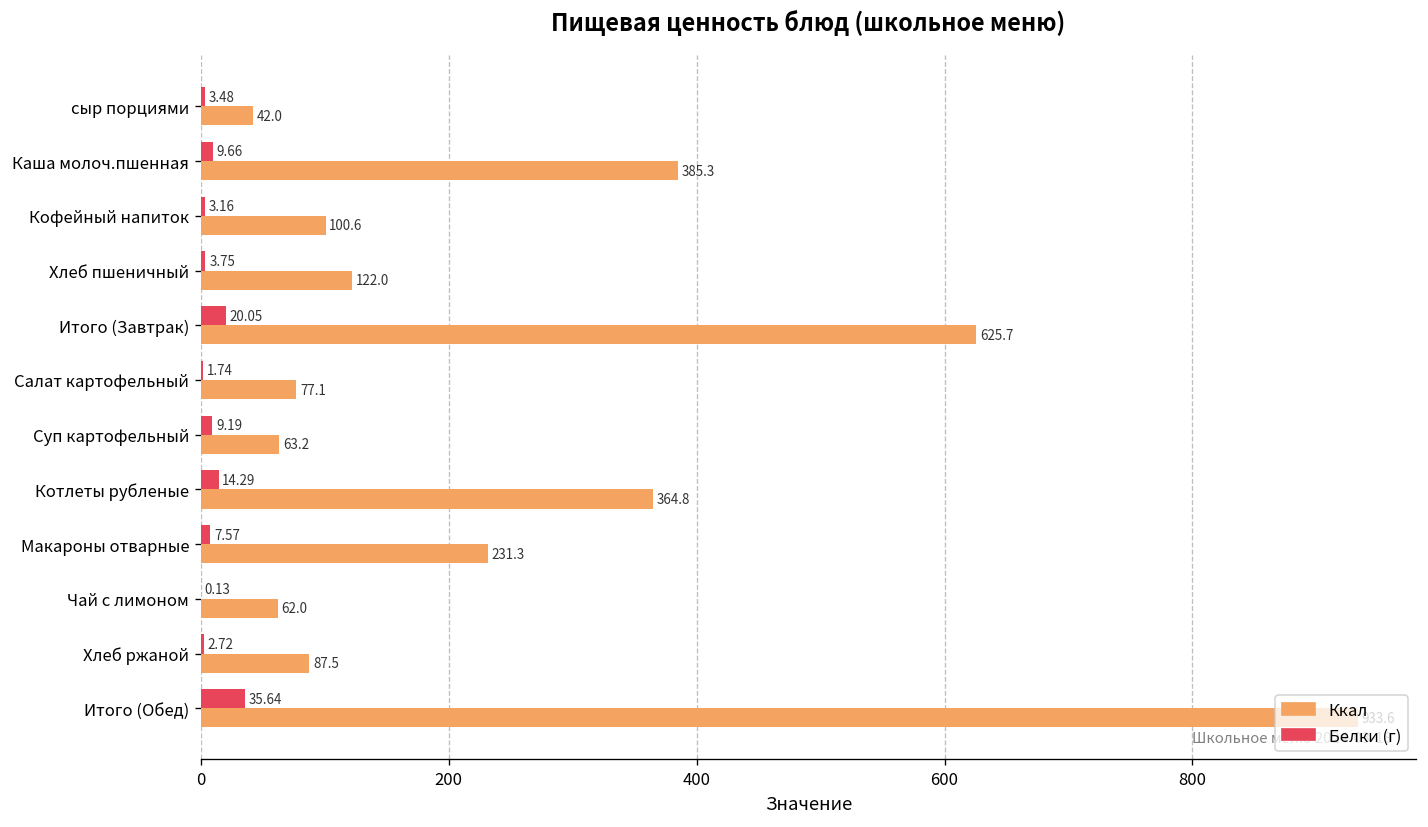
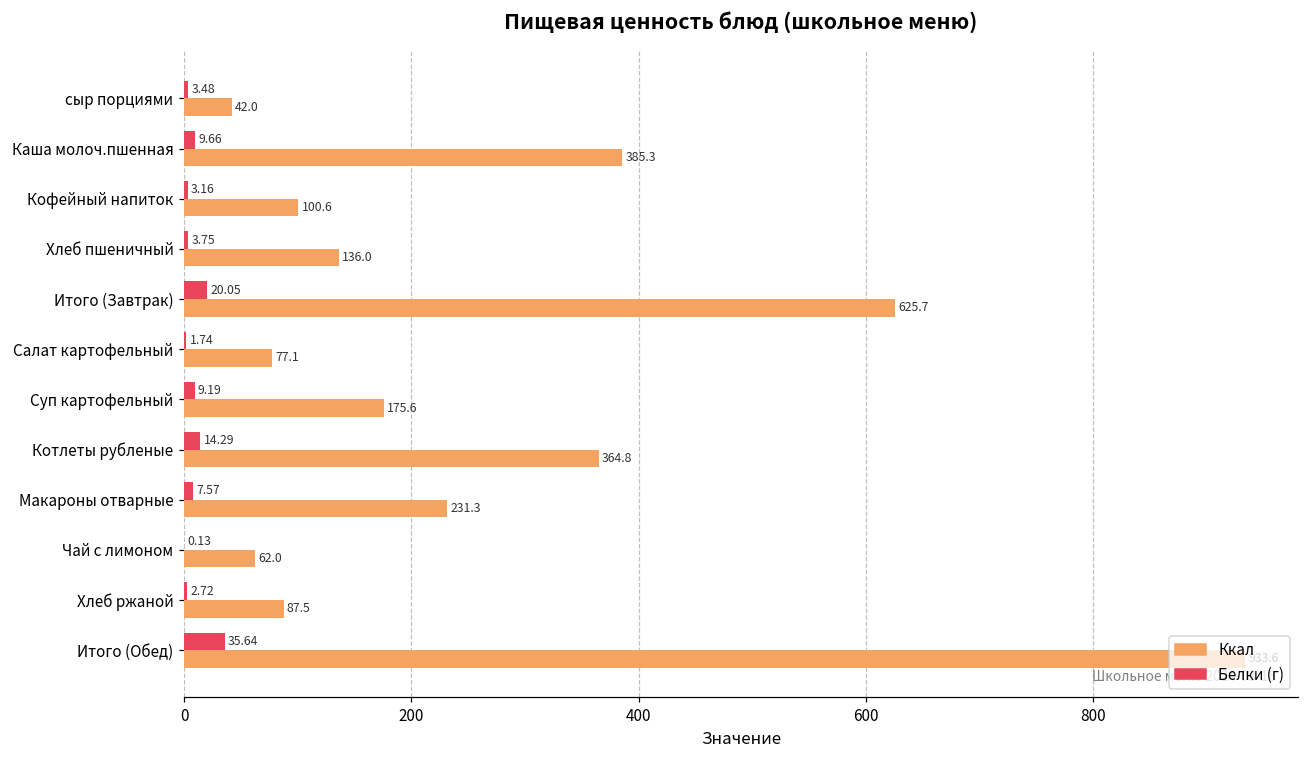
Ккал, Хлеб пшеничный: 122.0 -> 136.0
Ккал, Суп картофельный: 63.2 -> 175.6
